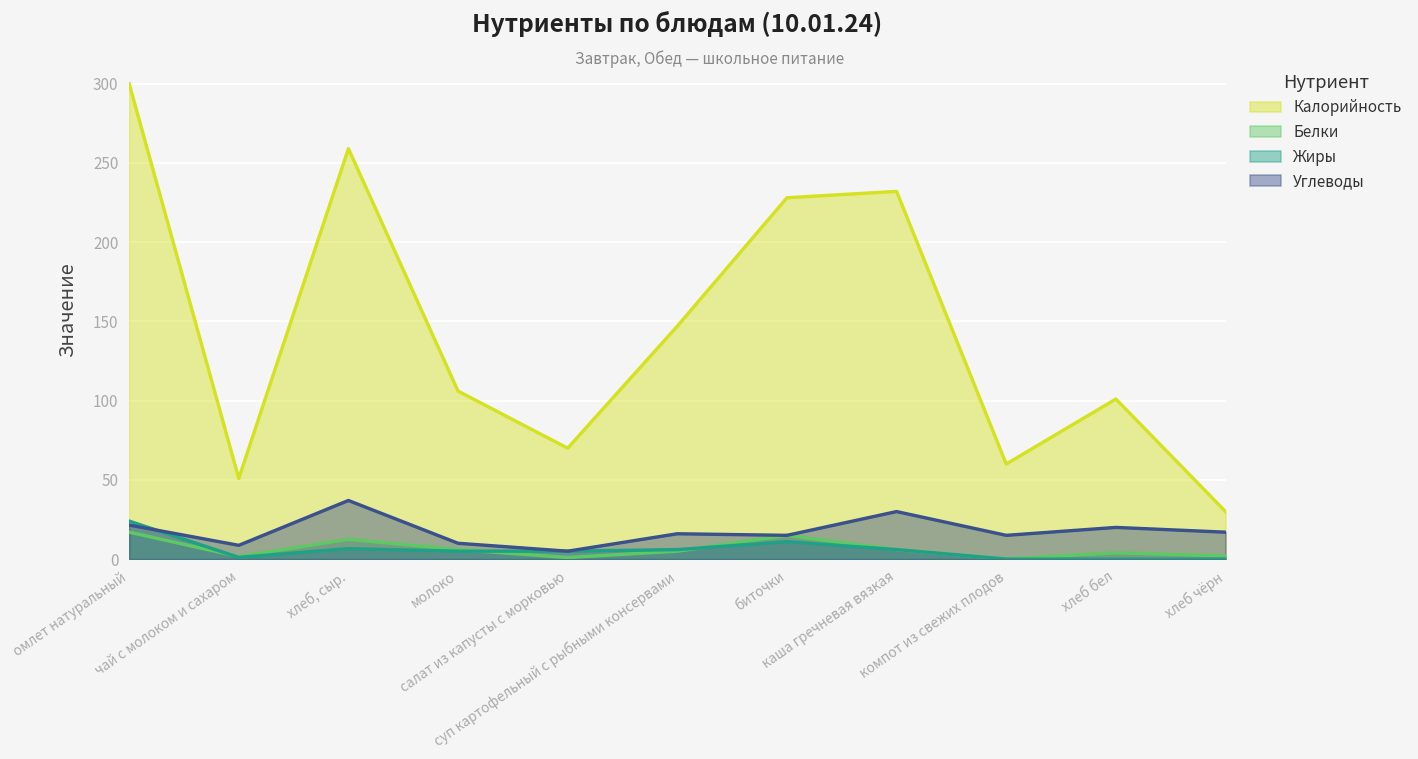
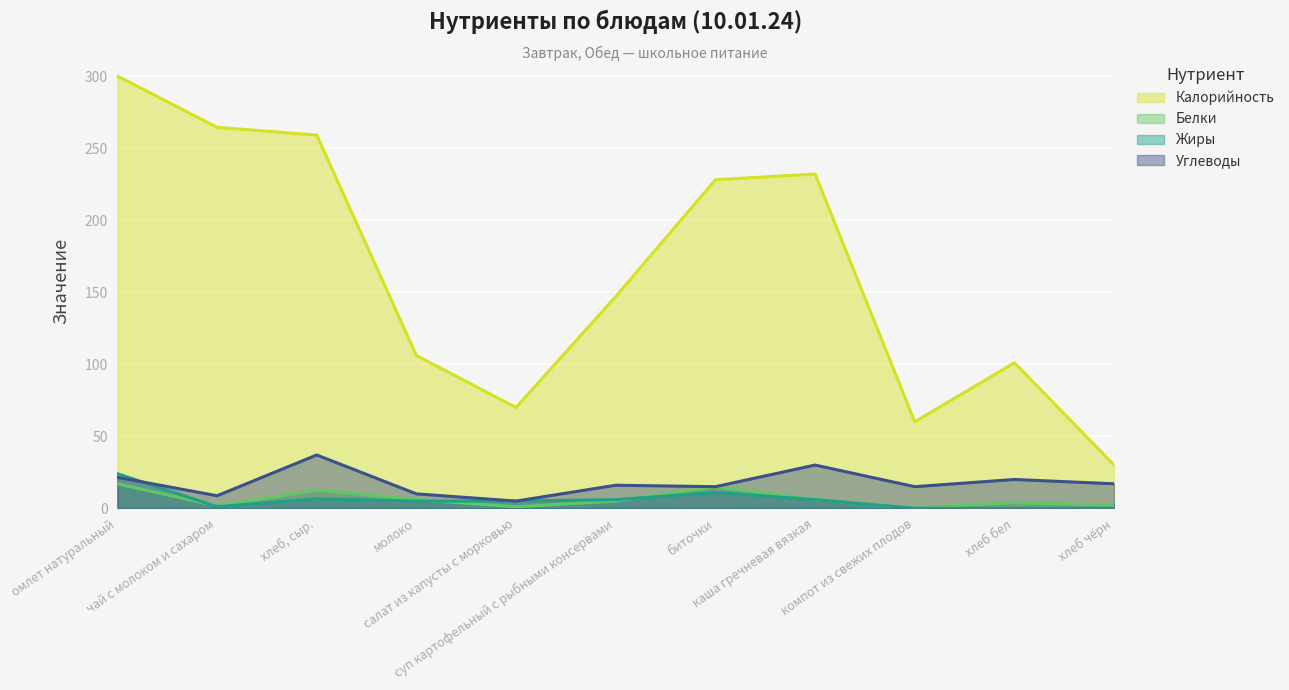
Калорийность, чай с молоком и сахаром: 51 -> 264
